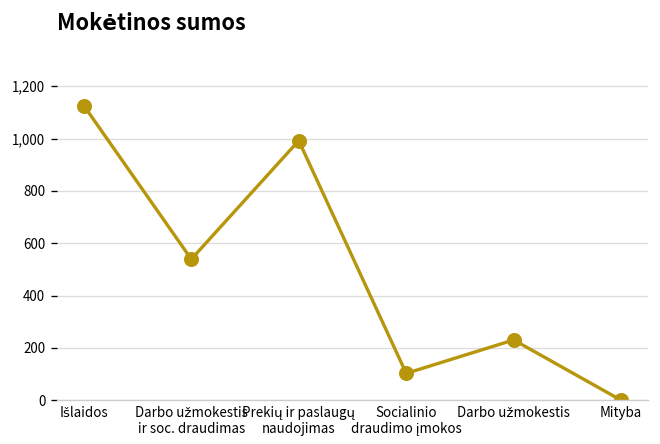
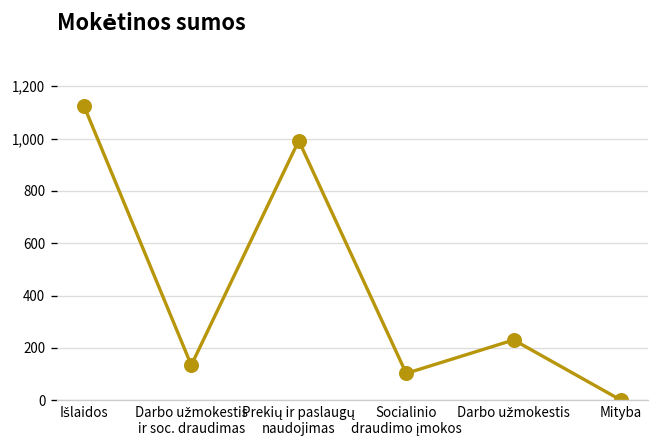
Darbo užmokestis ir soc. draudimas: 540 -> 130
